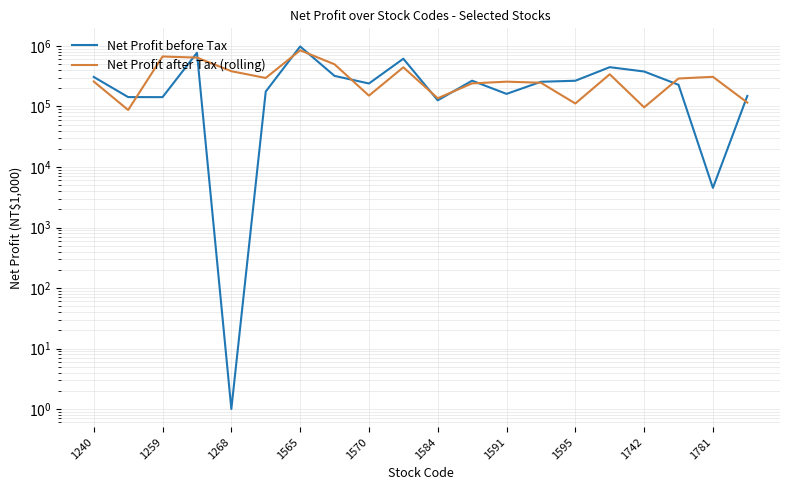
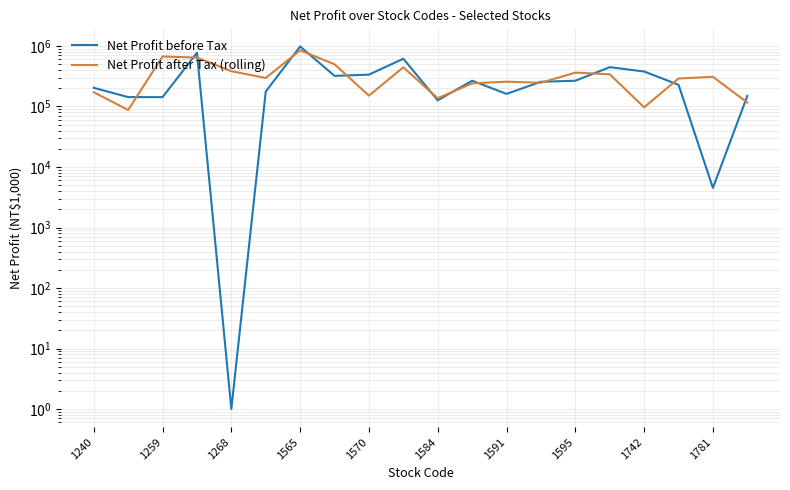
Net Profit before Tax, 1240: 300000 -> 200000
Net Profit after Tax (rolling), 1240: 260000 -> 170000
Net Profit before Tax, 1570: 240000 -> 300000
Net Profit after Tax (rolling), 1595: 110000 -> 400000
